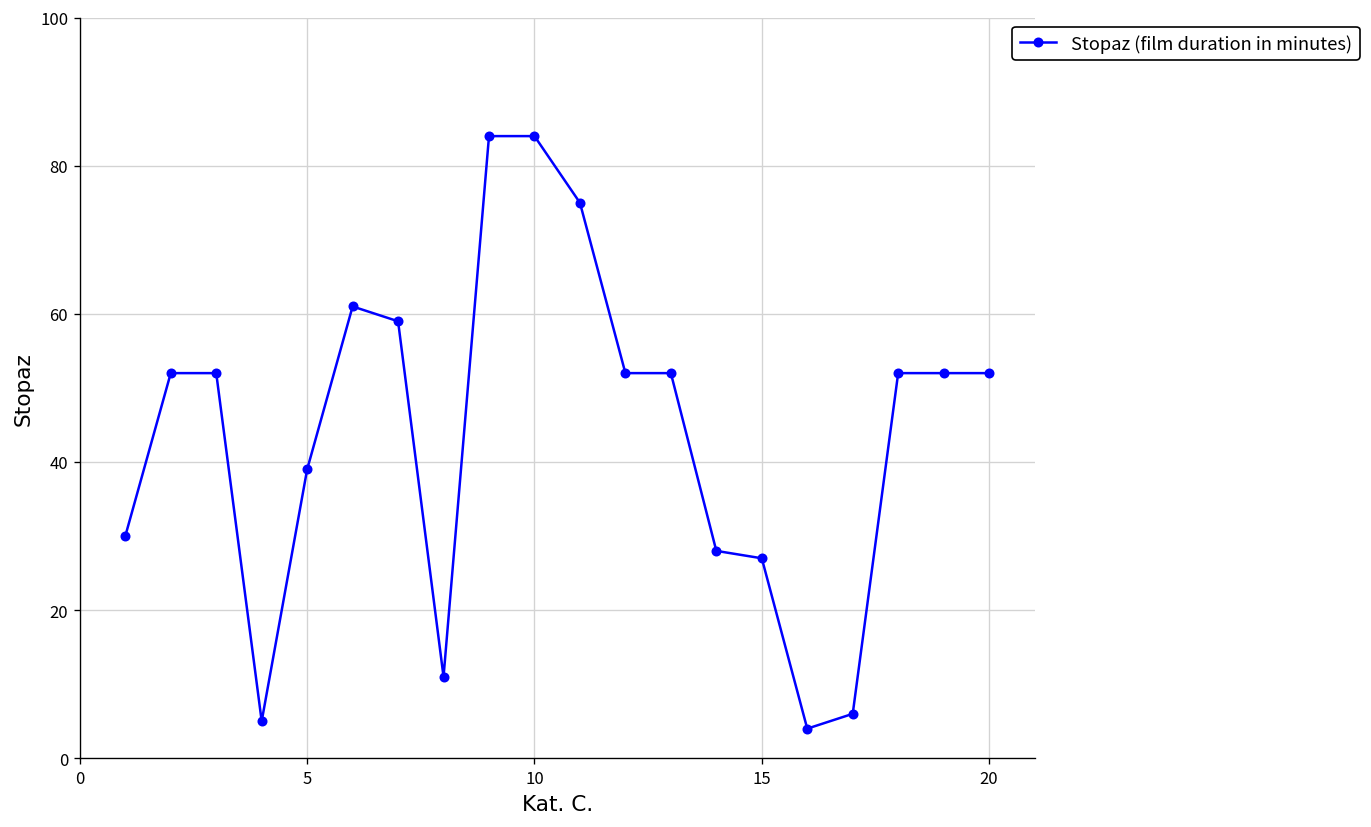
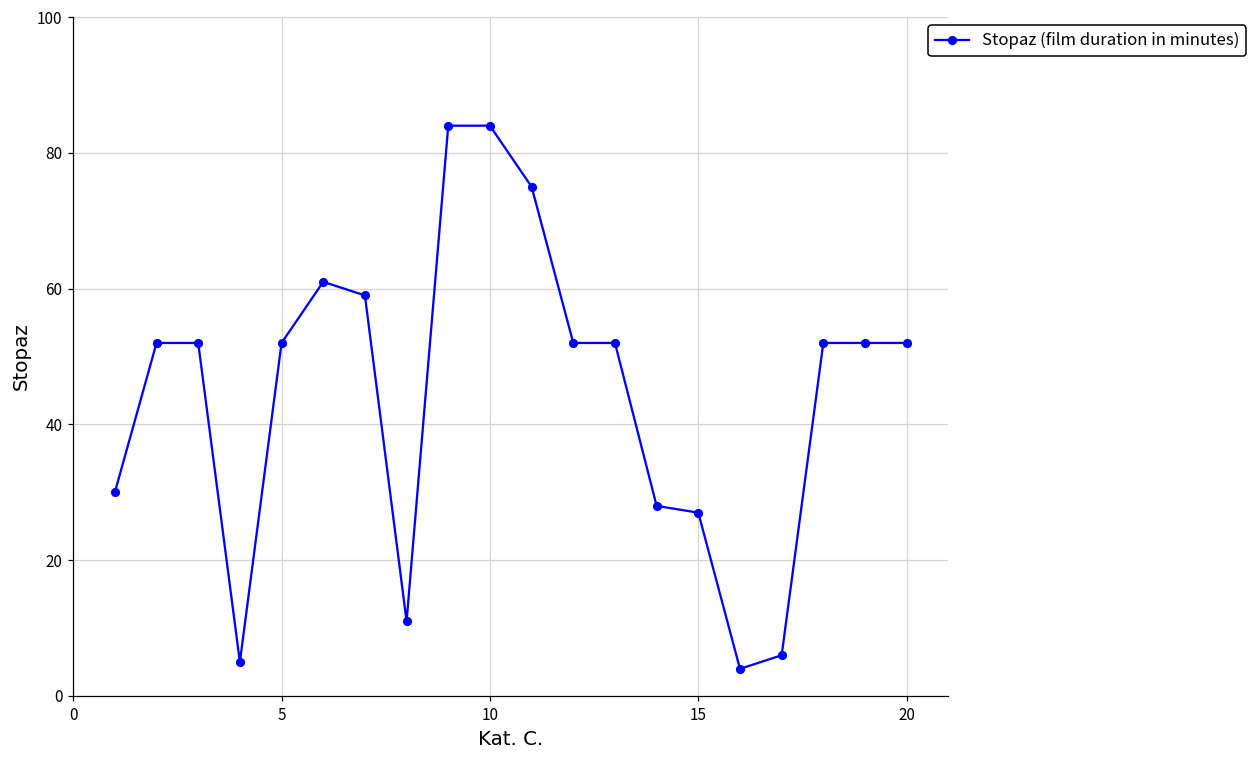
5: 39 -> 52
